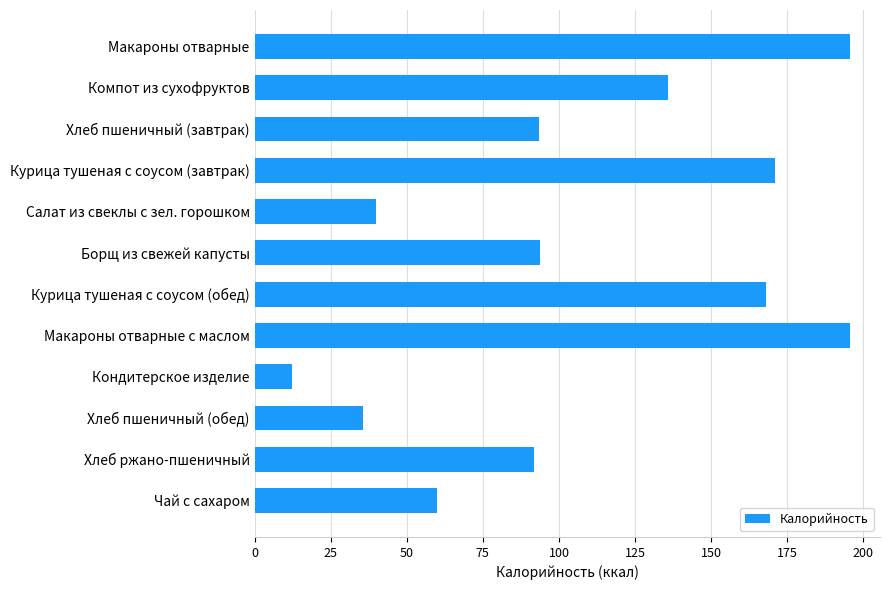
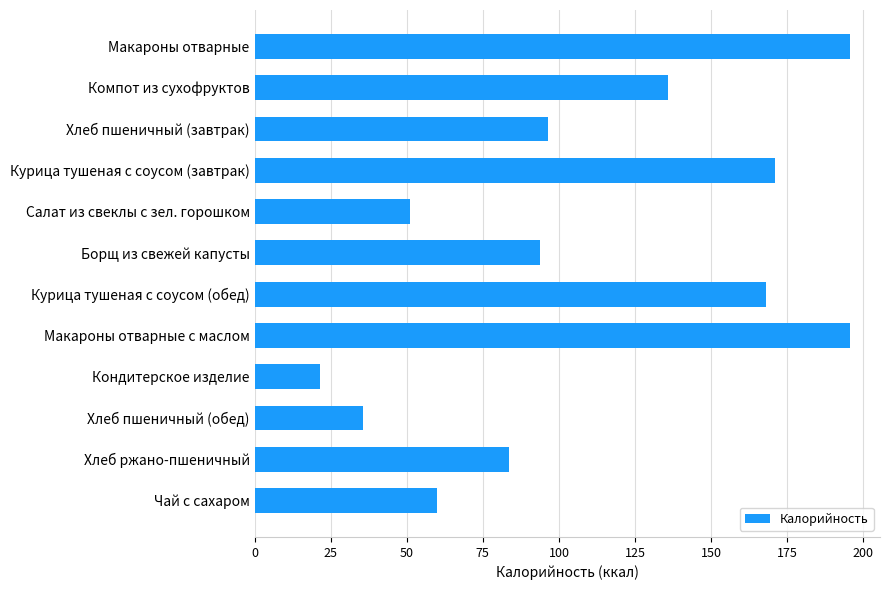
Хлеб пшеничный (завтрак): 94 -> 97
Салат из свеклы с зел. горошком: 40 -> 51
Кондитерское изделие: 12 -> 22
Хлеб ржано-пшеничный: 92 -> 83
